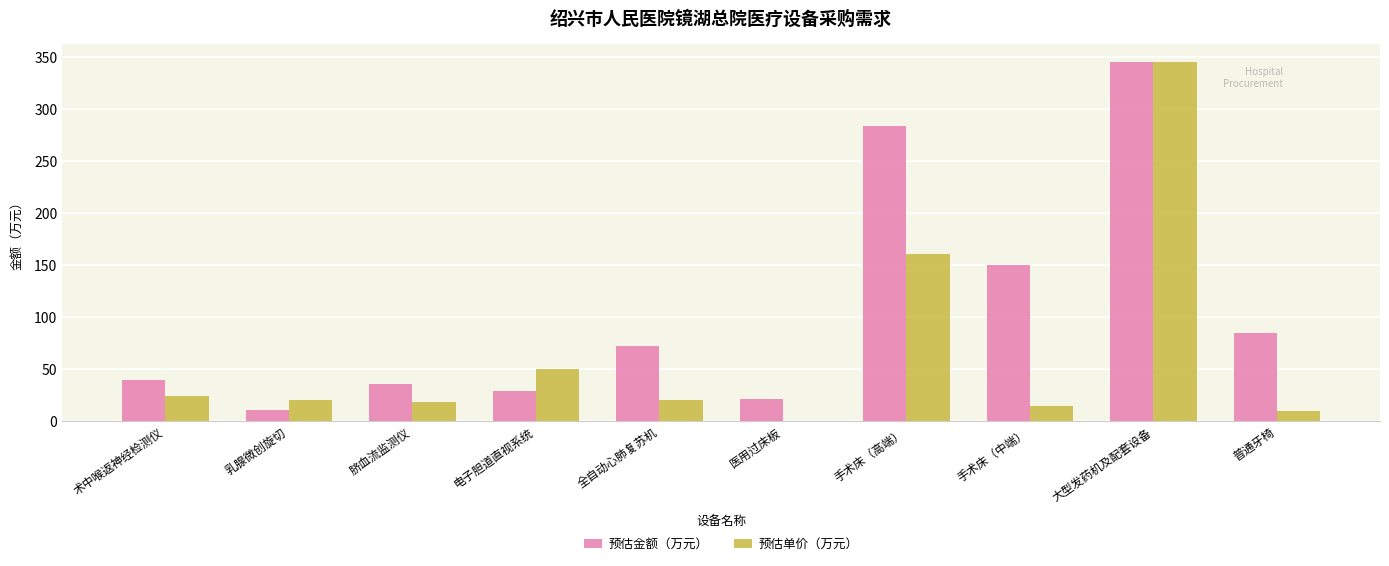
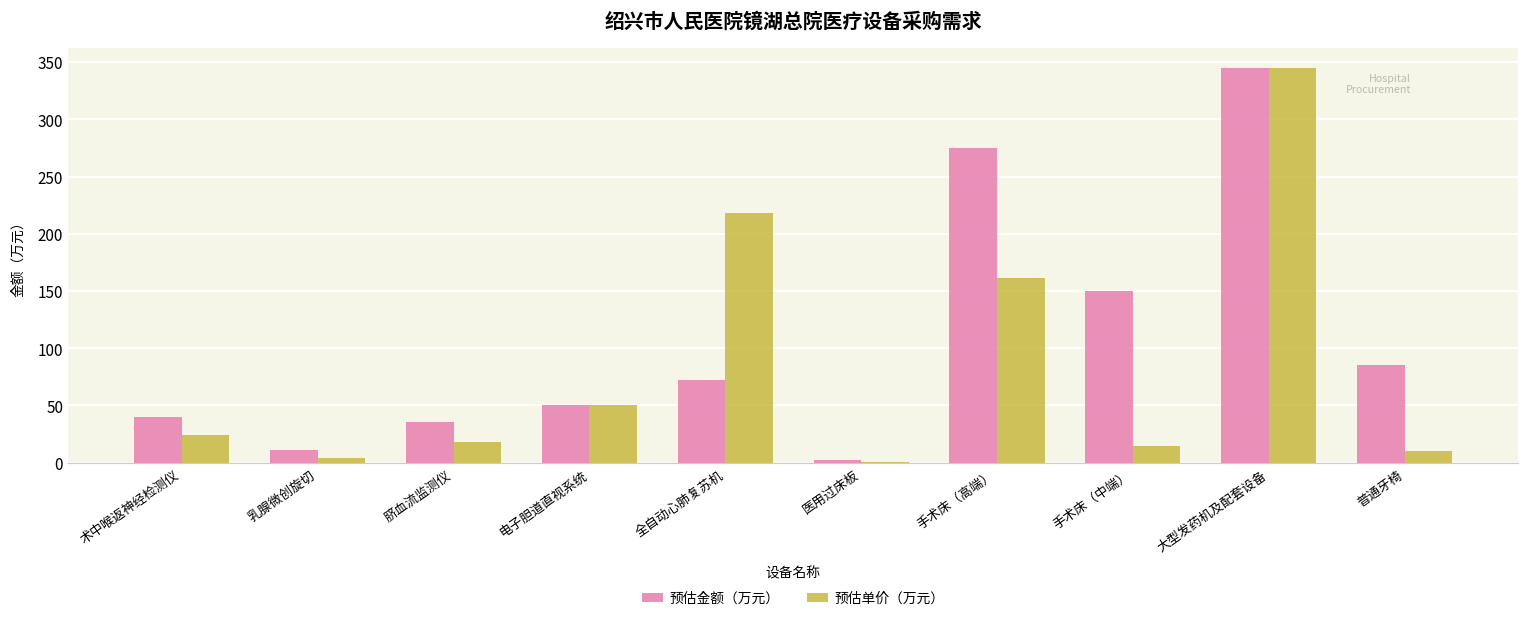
预估单价（万元）, 乳腺微创旋切: 20 -> 4
预估金额（万元）, 电子胆道直视系统: 29 -> 50
预估单价（万元）, 全自动心肺复苏机: 20 -> 218
预估金额（万元）, 医用过床板: 22 -> 2
预估金额（万元）, 手术床（高端）: 284 -> 275
